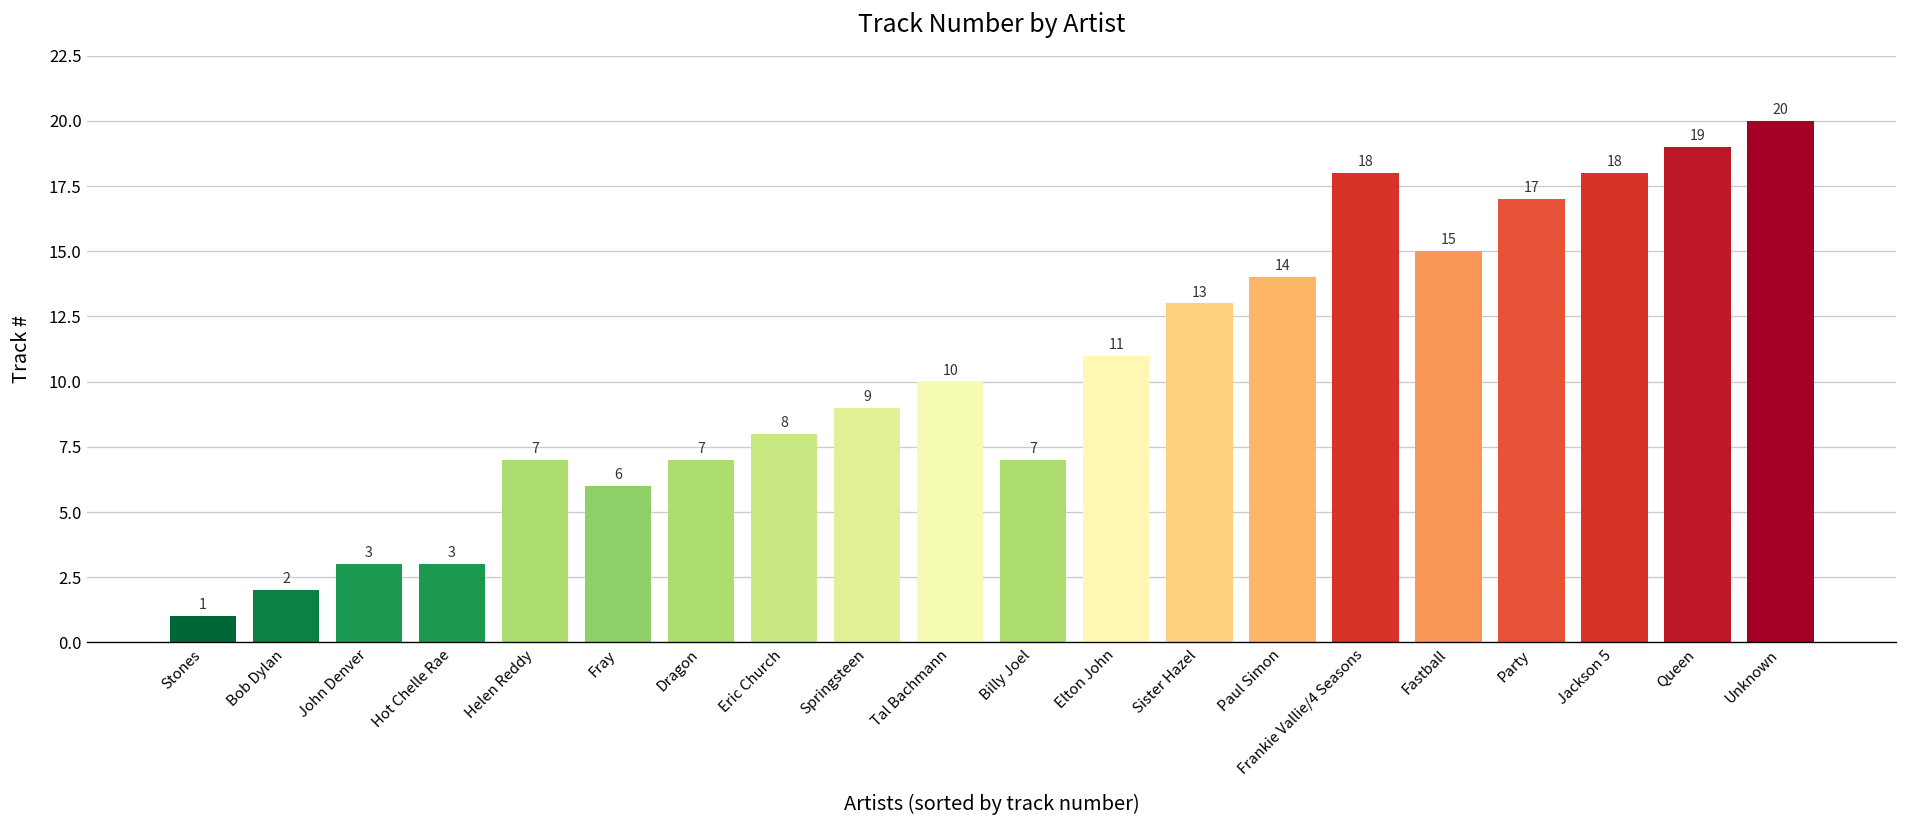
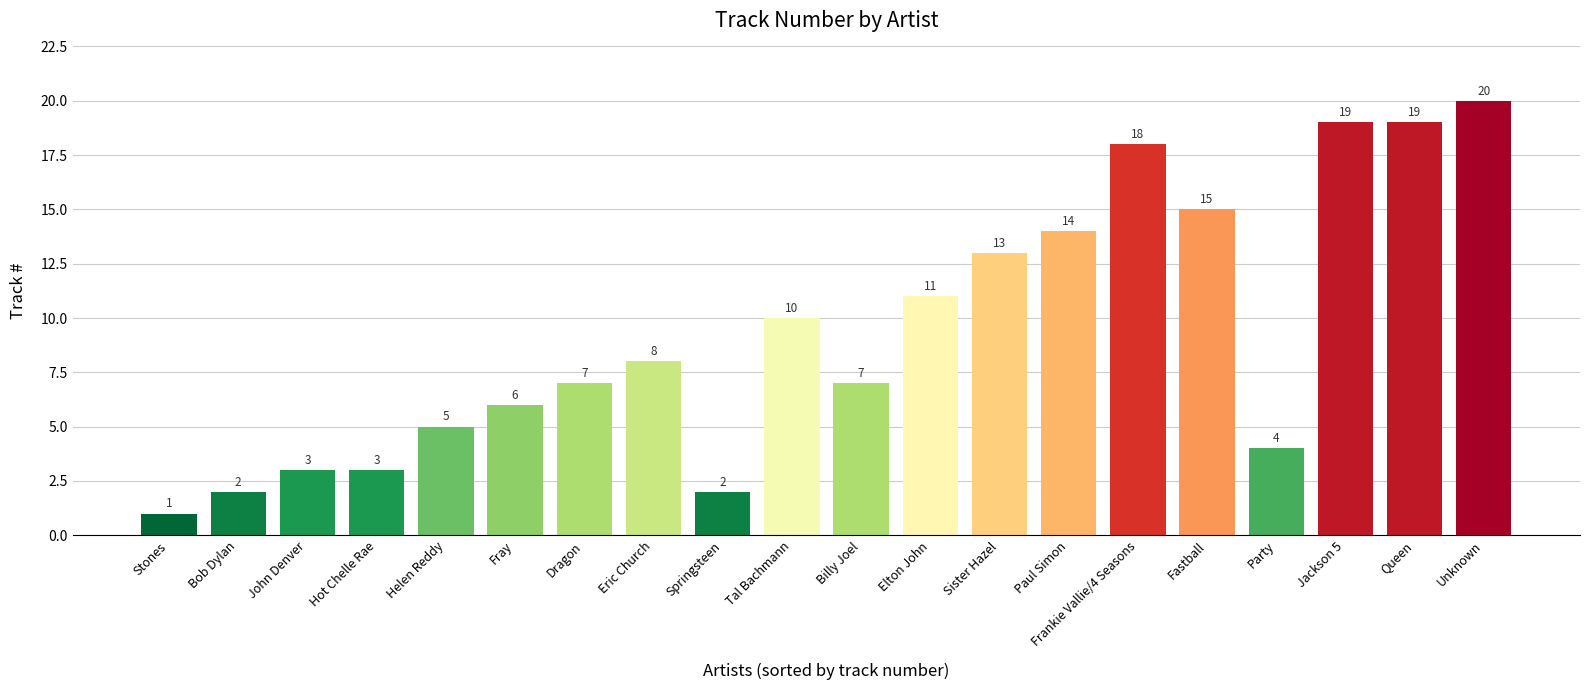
Helen Reddy: 7 -> 5
Springsteen: 9 -> 2
Party: 17 -> 4
Jackson 5: 18 -> 19
